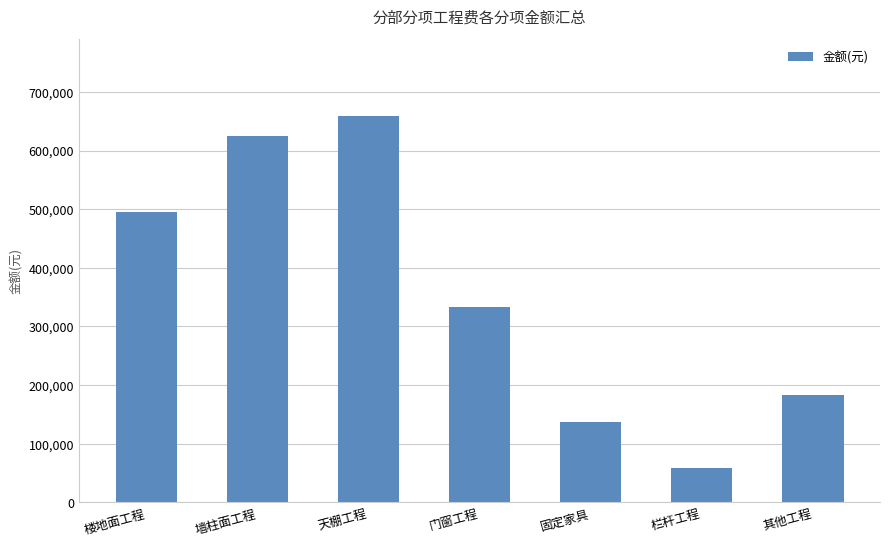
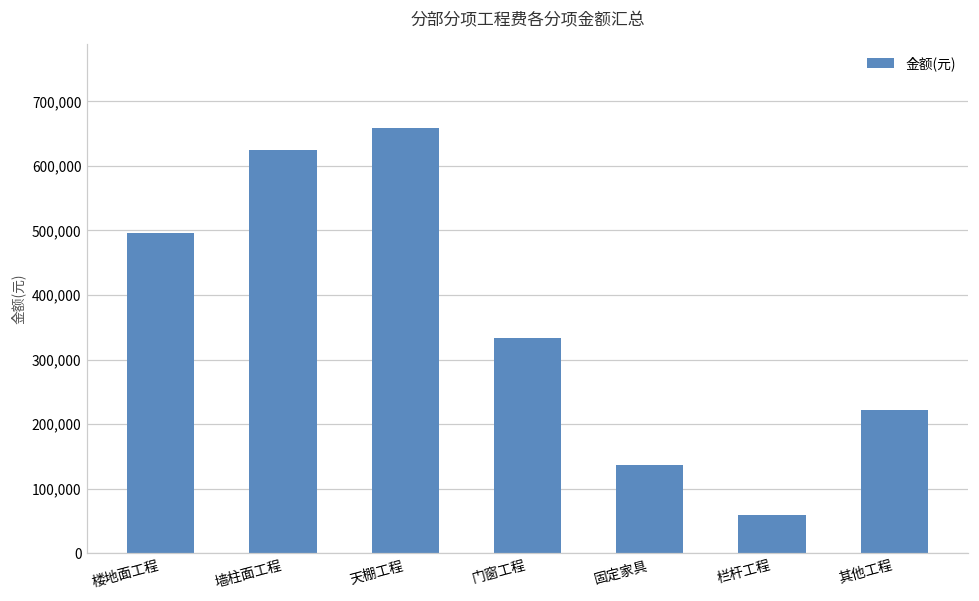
其他工程: 180,000 -> 220,000
